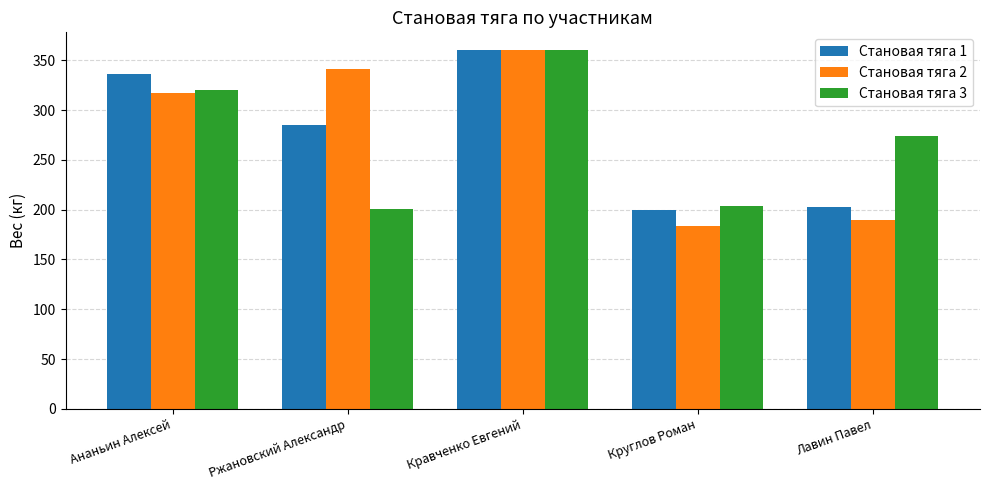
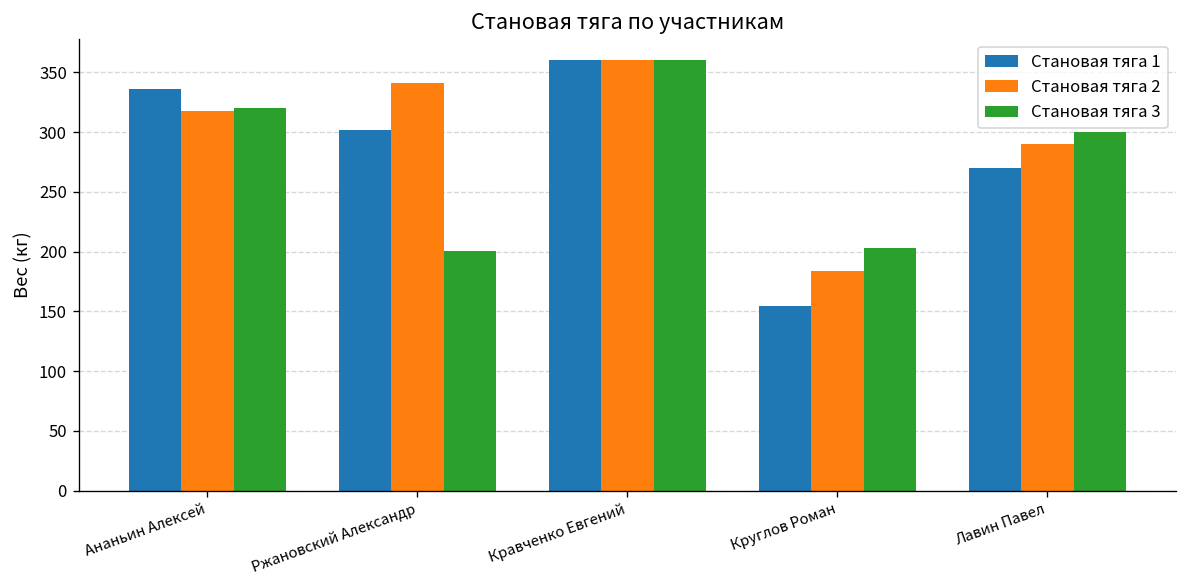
Становая тяга 1, Ржановский Александр: 290 -> 300
Становая тяга 1, Круглов Роман: 200 -> 150
Становая тяга 1, Лавин Павел: 200 -> 270
Становая тяга 2, Лавин Павел: 190 -> 290
Становая тяга 3, Лавин Павел: 270 -> 300
